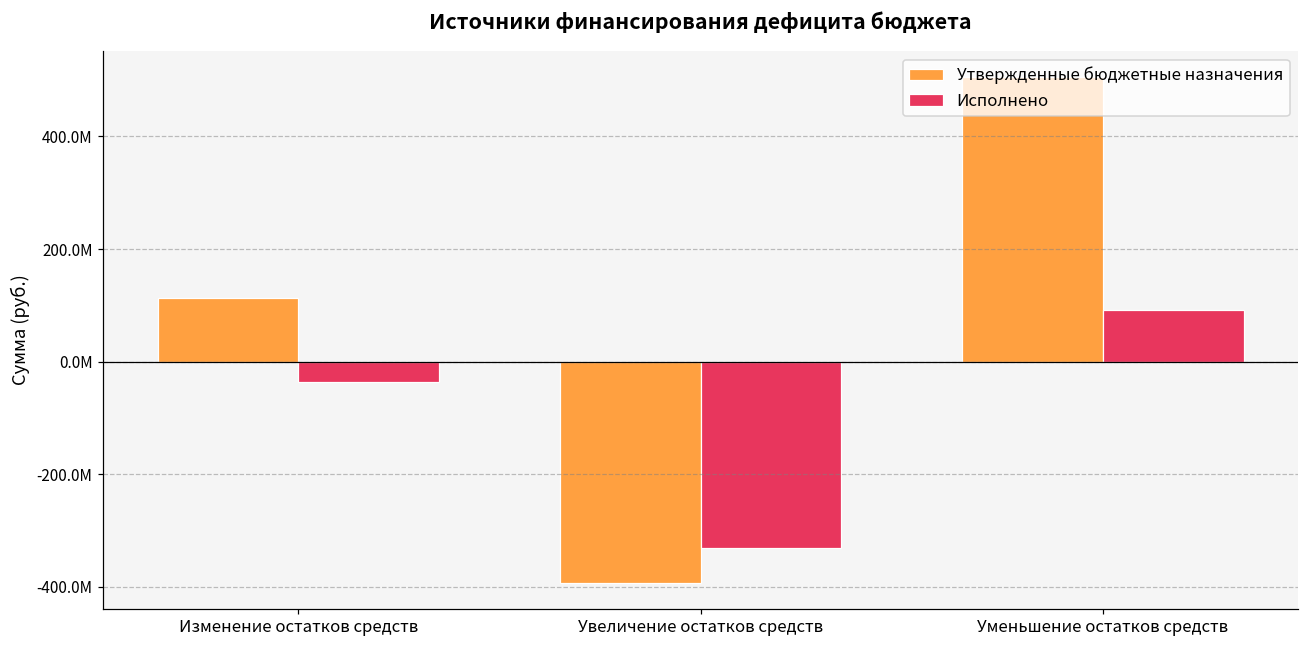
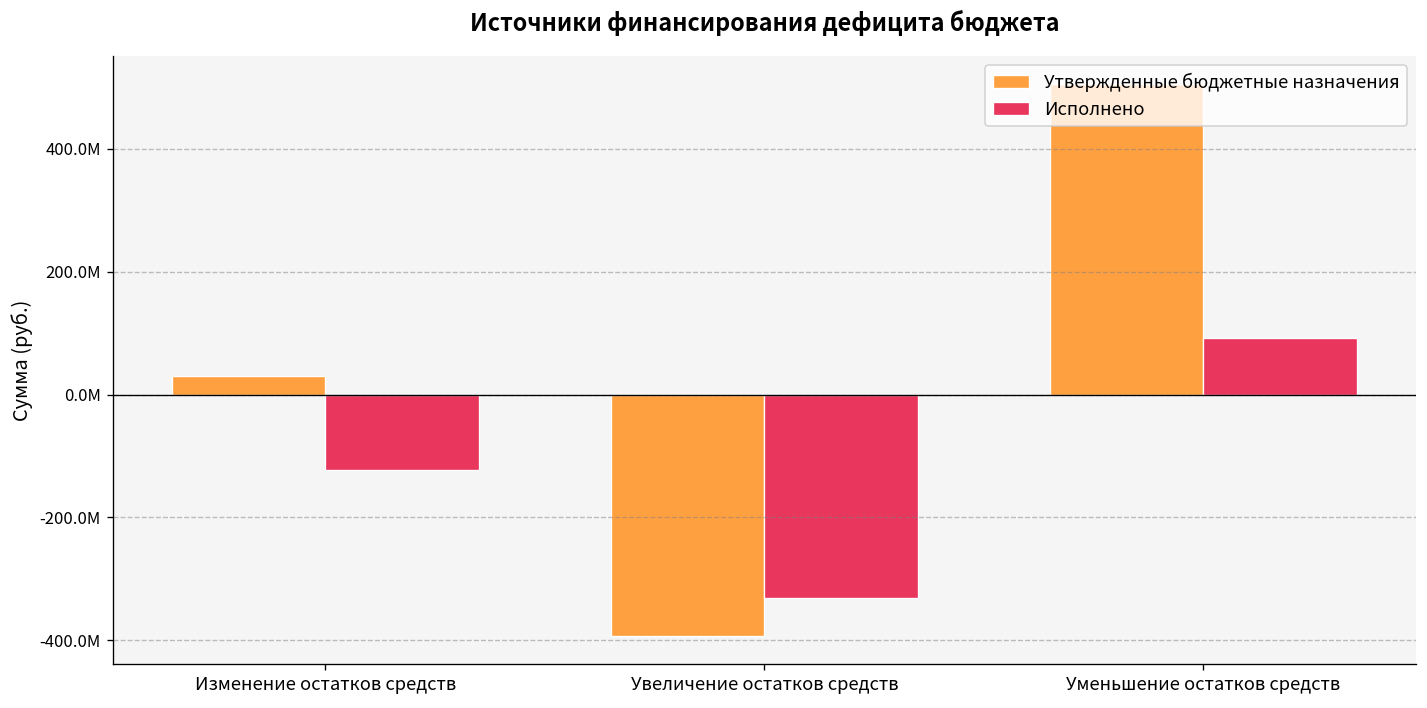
Утвержденные бюджетные назначения, Изменение остатков средств: 110000000 -> 30000000
Исполнено, Изменение остатков средств: -40000000 -> -120000000
